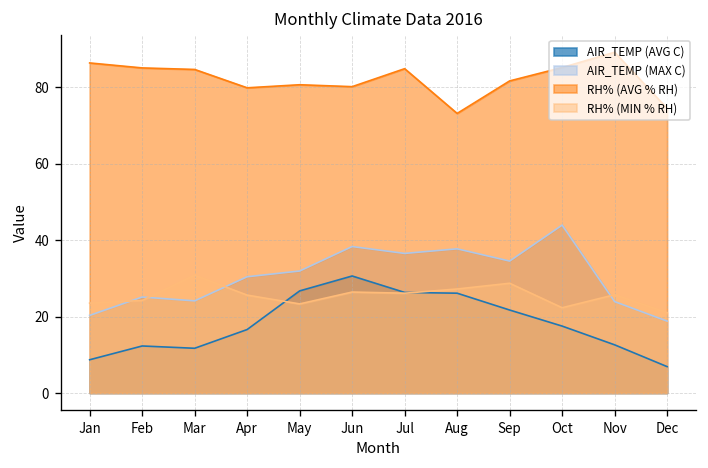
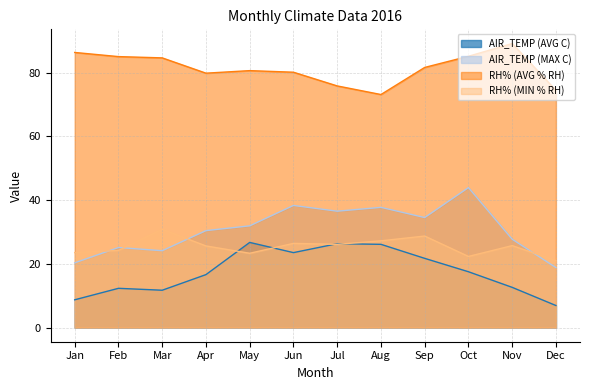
AIR_TEMP (AVG C), Jun: 31 -> 24
RH% (AVG % RH), Jul: 85 -> 76
AIR_TEMP (MAX C), Nov: 24 -> 28
